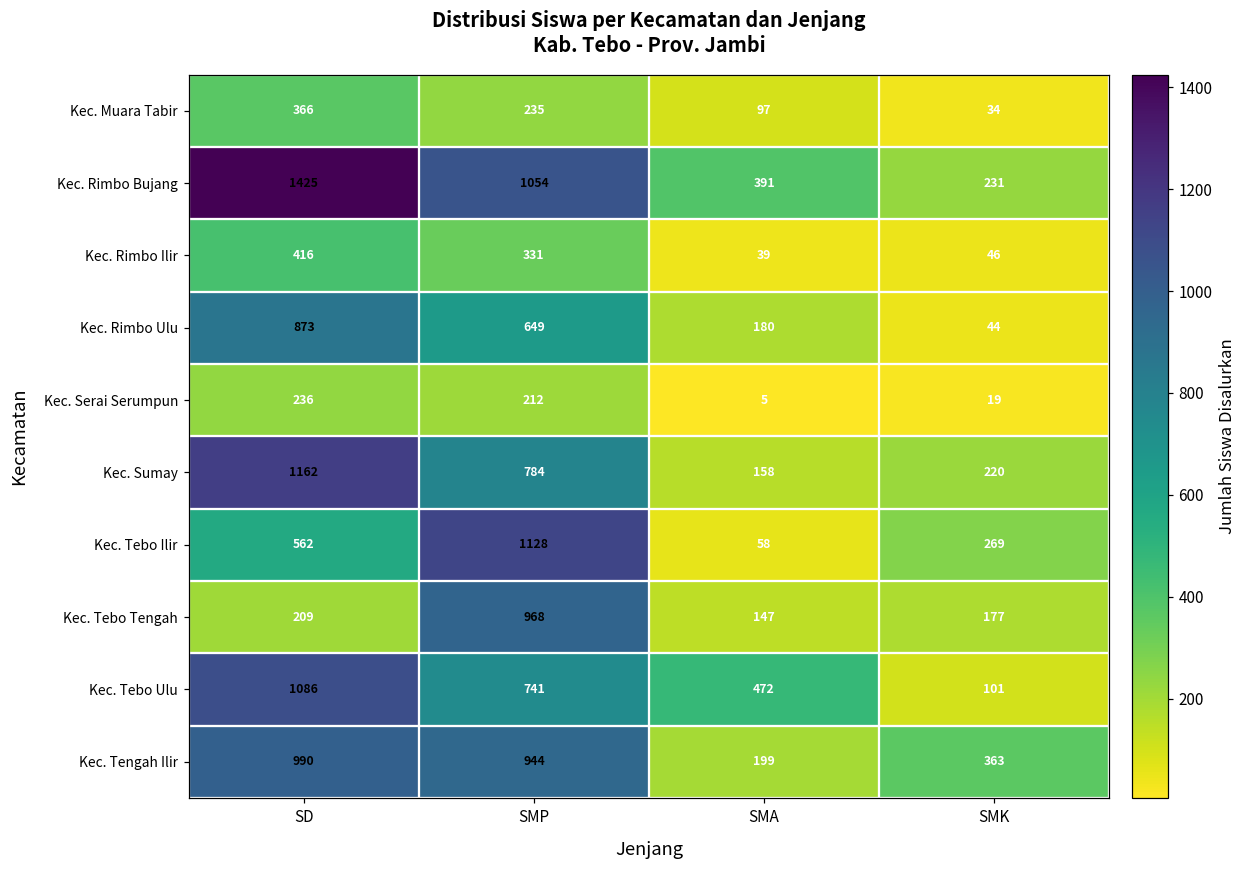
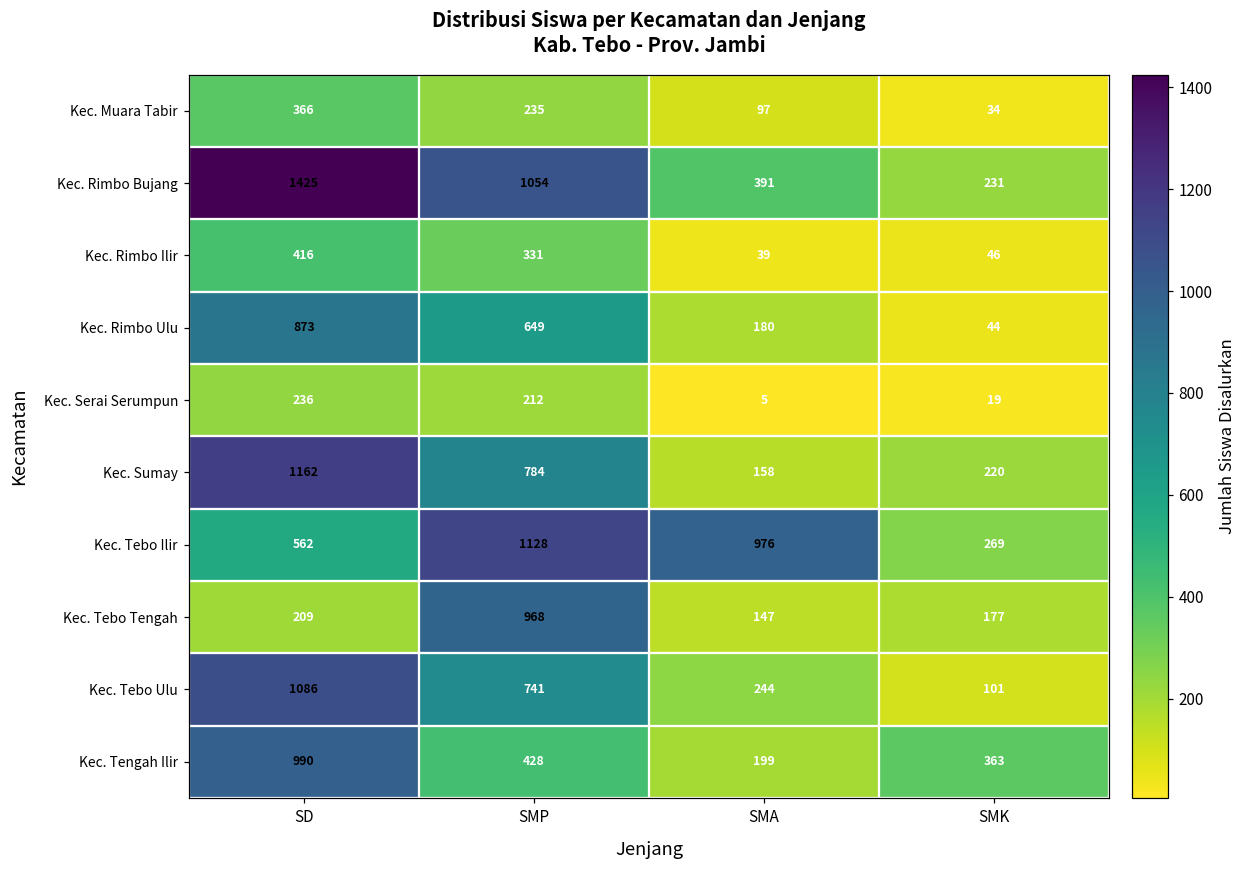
Kec. Tebo Ilir, SMA: 58 -> 976
Kec. Tebo Ulu, SMA: 472 -> 244
Kec. Tengah Ilir, SMP: 944 -> 428
